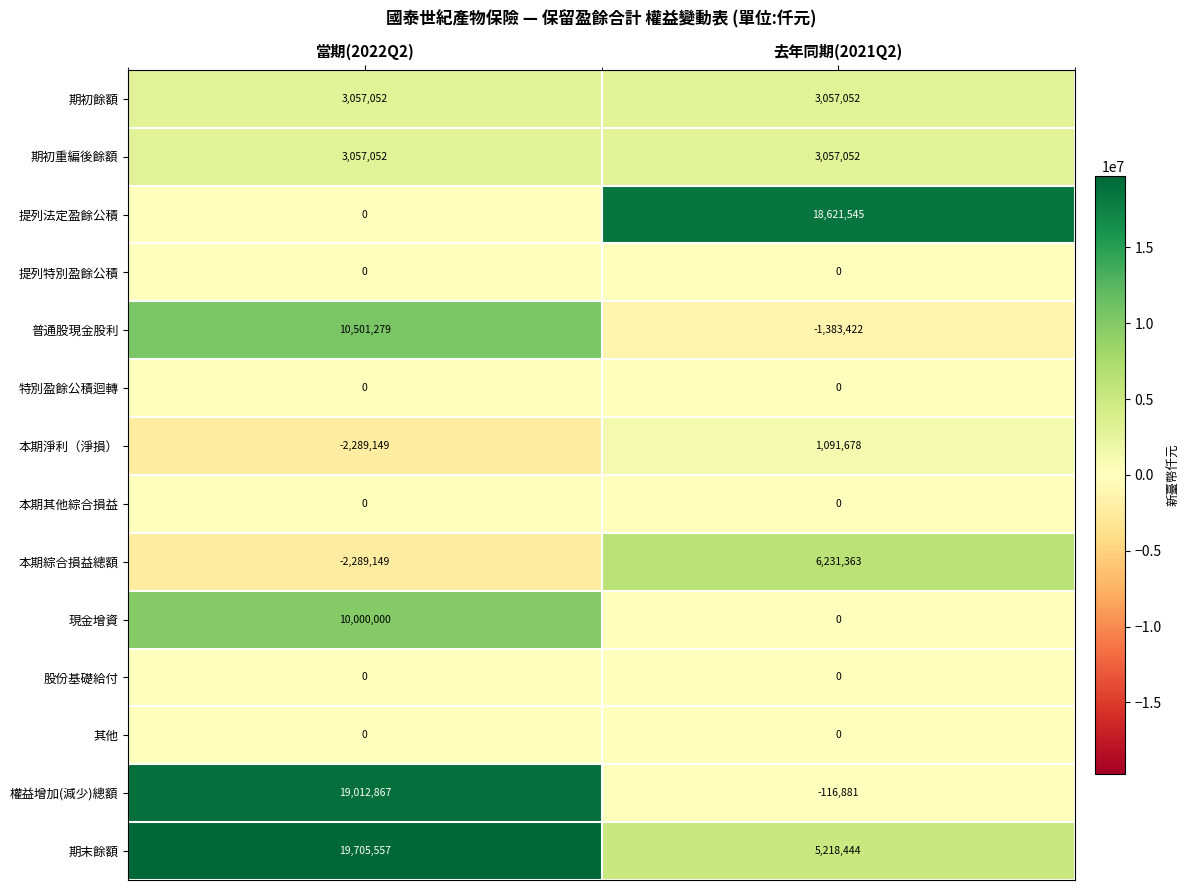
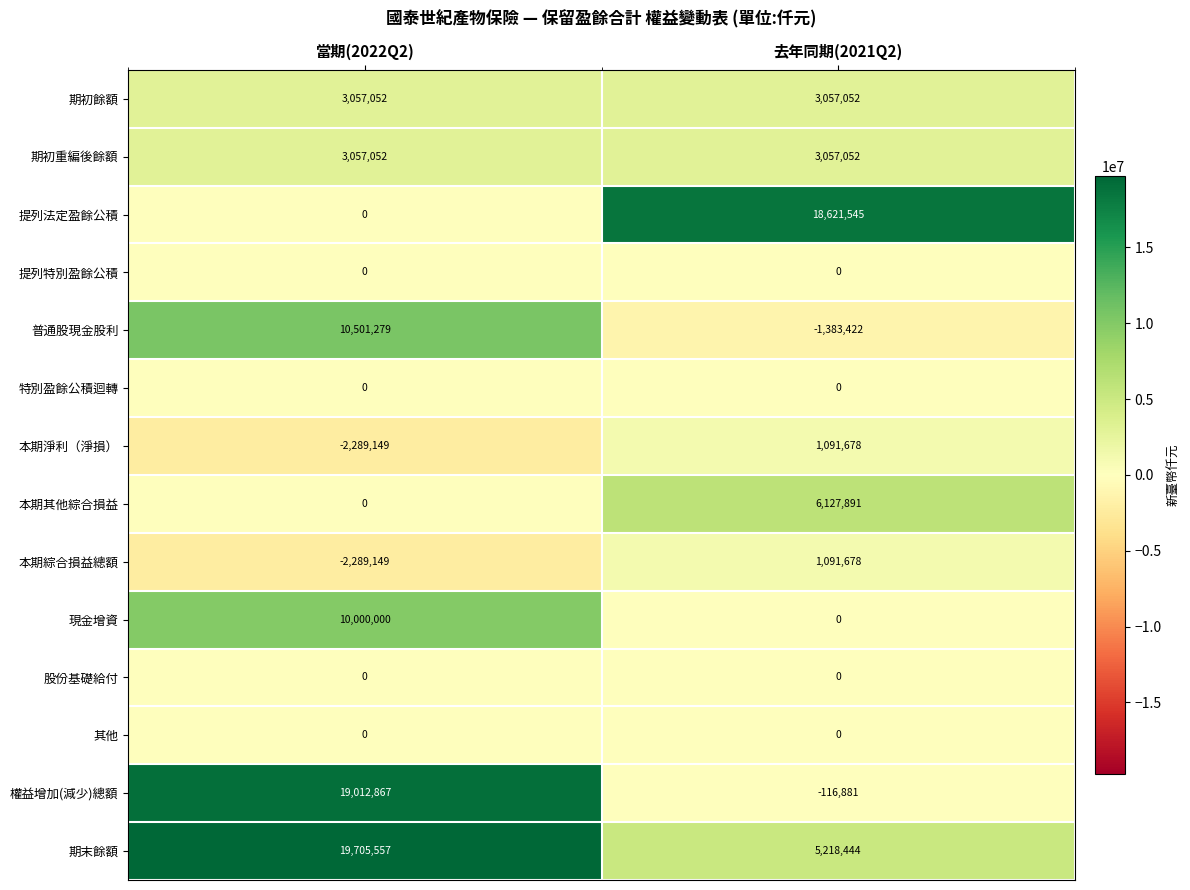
本期其他綜合損益, 去年同期(2021Q2): 0 -> 6,127,891
本期綜合損益總額, 去年同期(2021Q2): 6,231,363 -> 1,091,678
